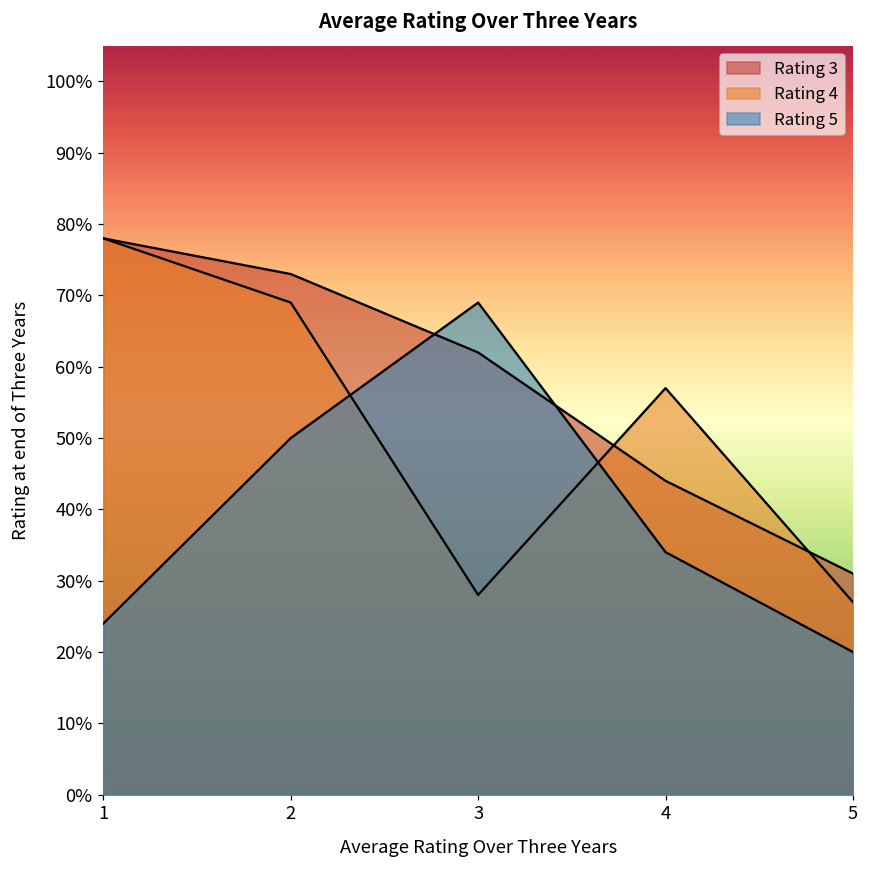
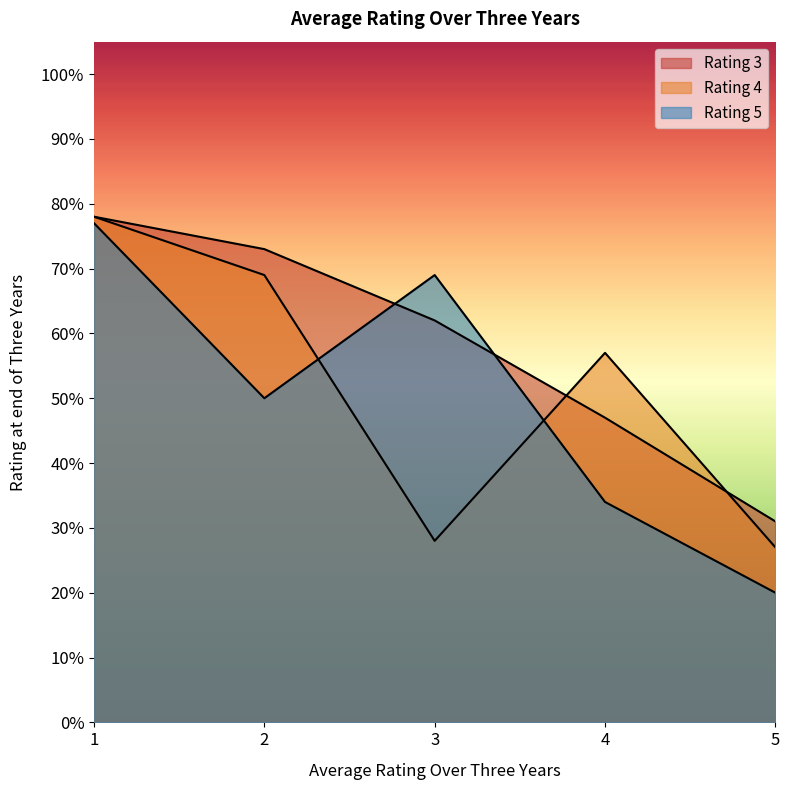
Rating 5, 1: 24% -> 77%
Rating 3, 4: 44% -> 47%
